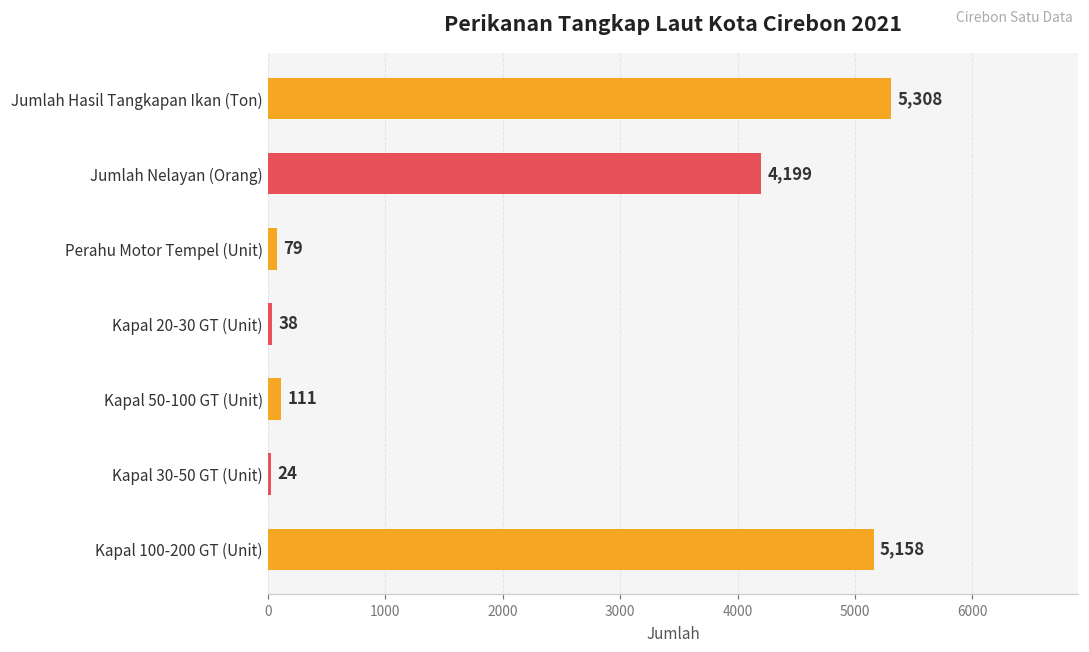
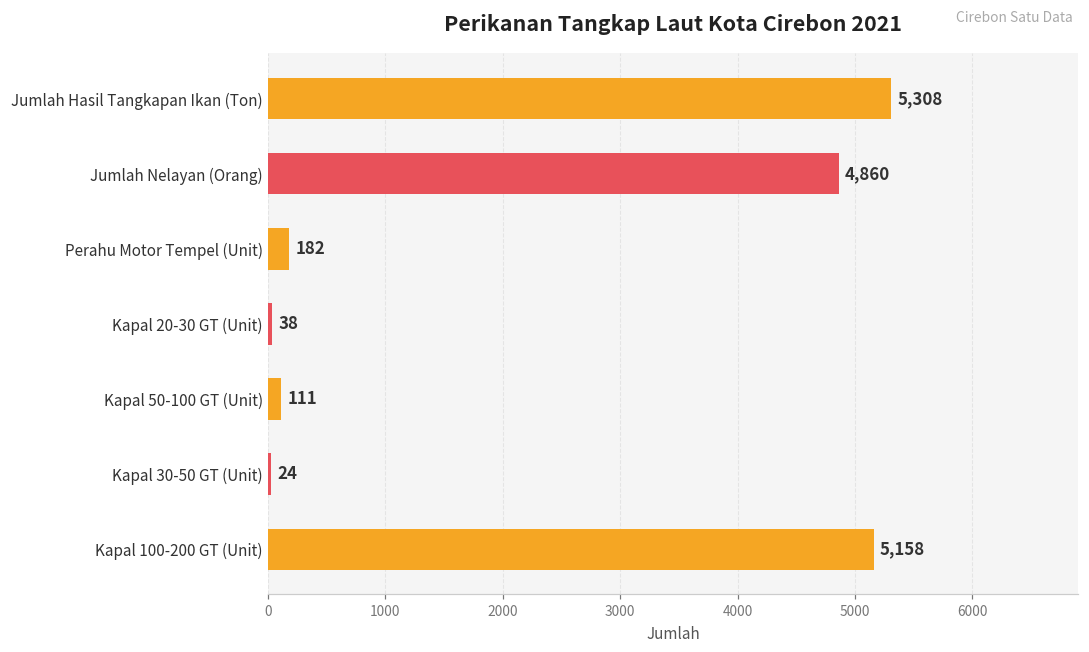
Jumlah Nelayan (Orang): 4,199 -> 4,860
Perahu Motor Tempel (Unit): 79 -> 182
